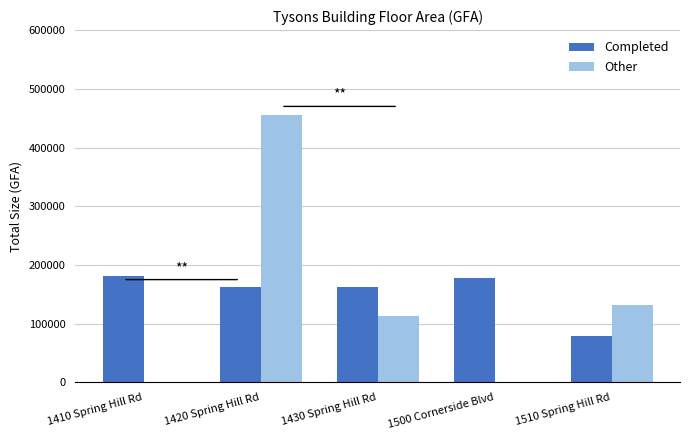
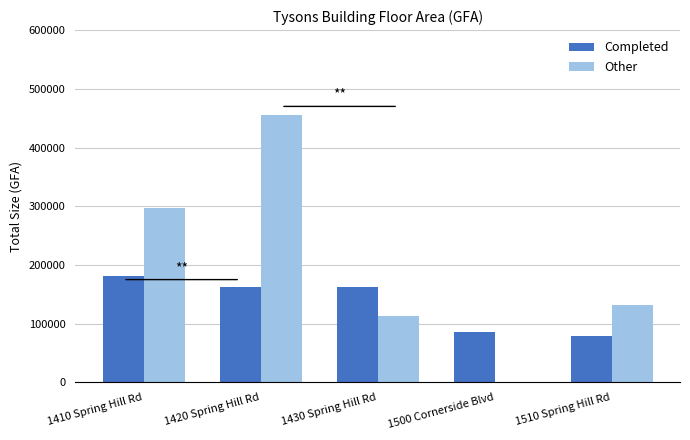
Other, 1410 Spring Hill Rd: 0 -> 300000
Completed, 1500 Cornerside Blvd: 180000 -> 90000
